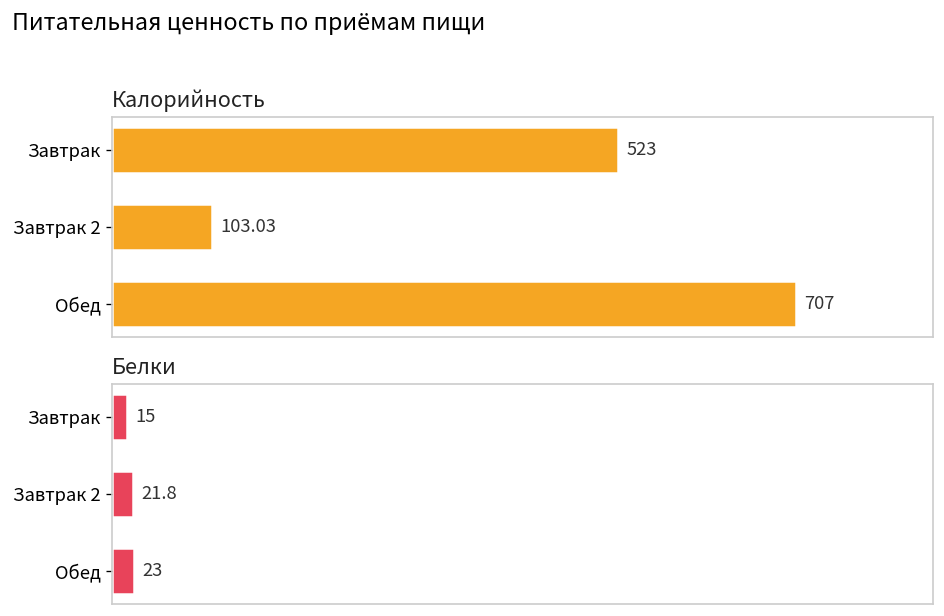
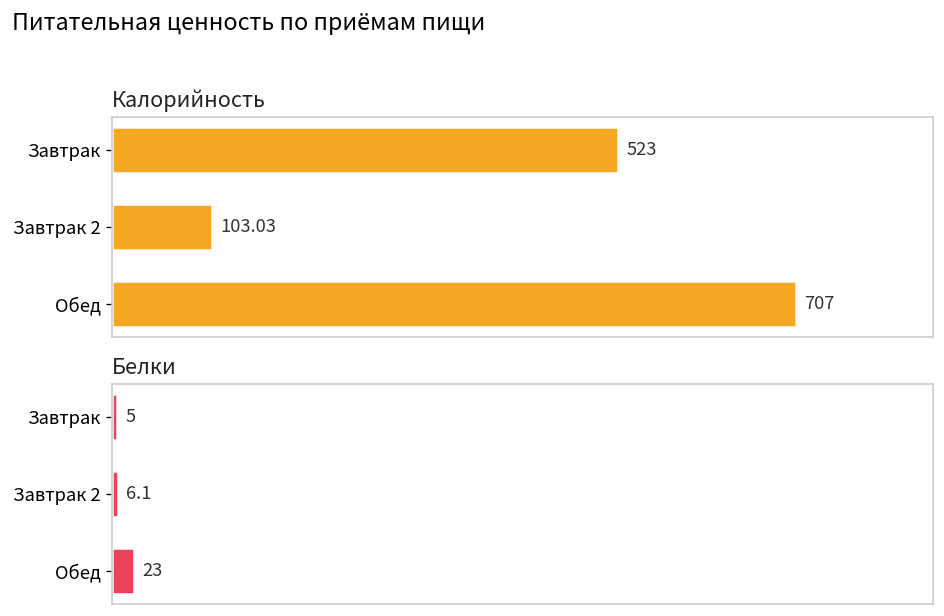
Белки, Завтрак: 15 -> 5
Белки, Завтрак 2: 21.8 -> 6.1
